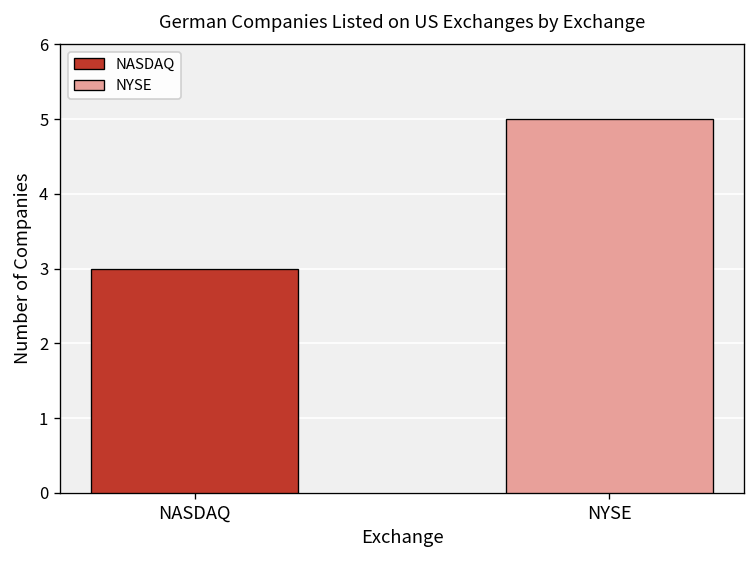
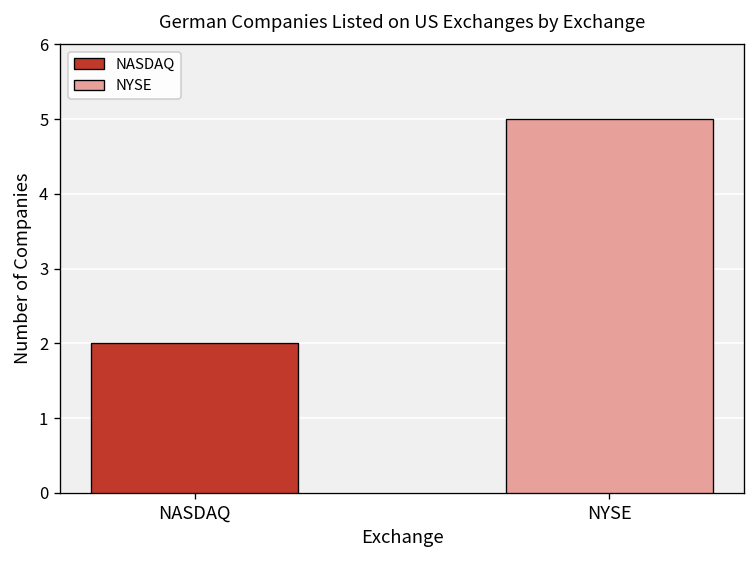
NASDAQ: 3 -> 2
